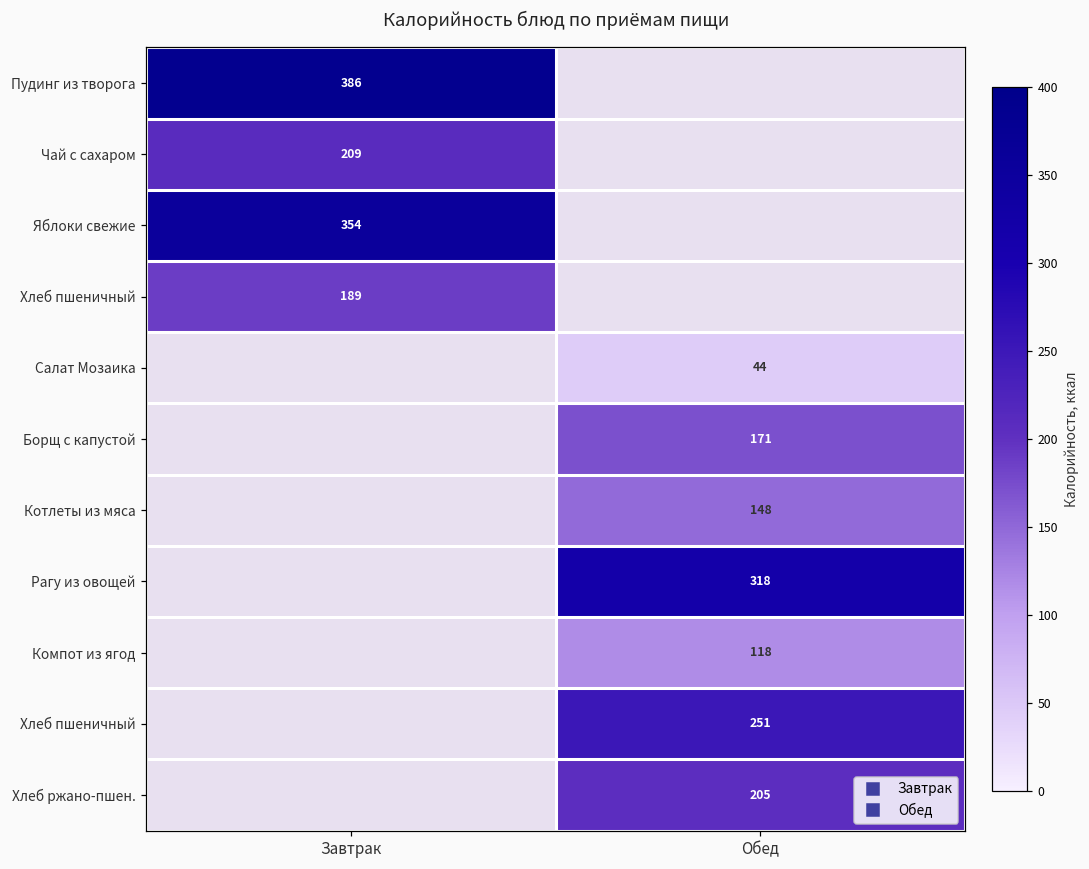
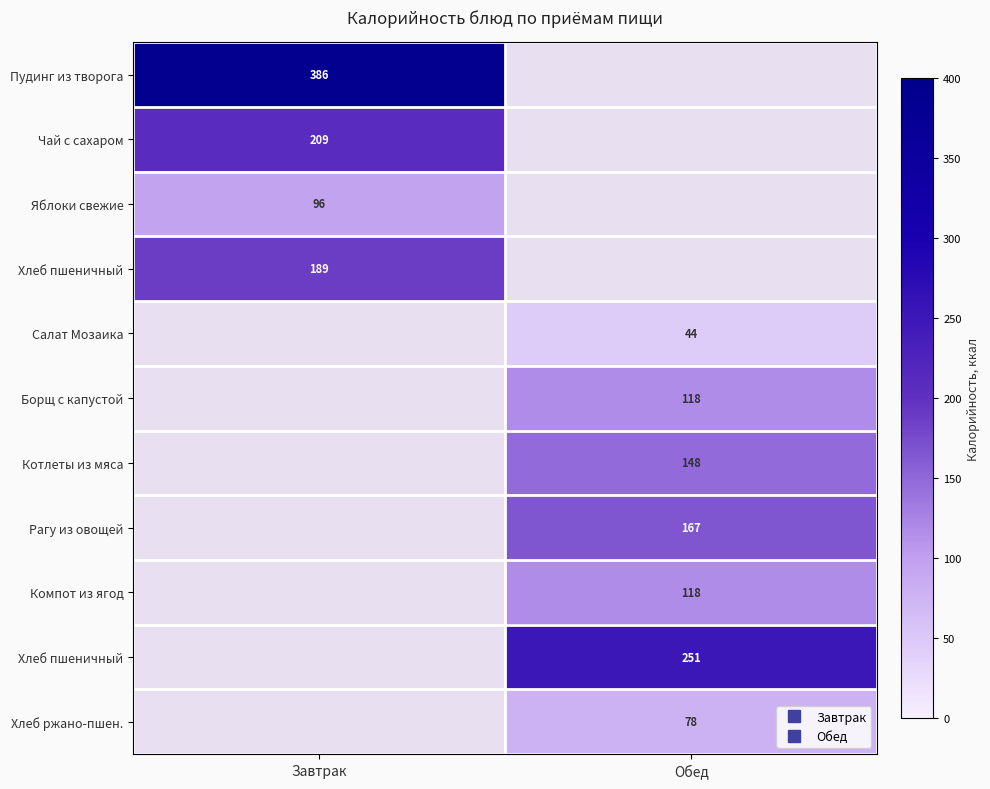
Яблоки свежие, Завтрак: 354 -> 96
Борщ с капустой, Обед: 171 -> 118
Рагу из овощей, Обед: 318 -> 167
Хлеб ржано-пшен., Обед: 205 -> 78
